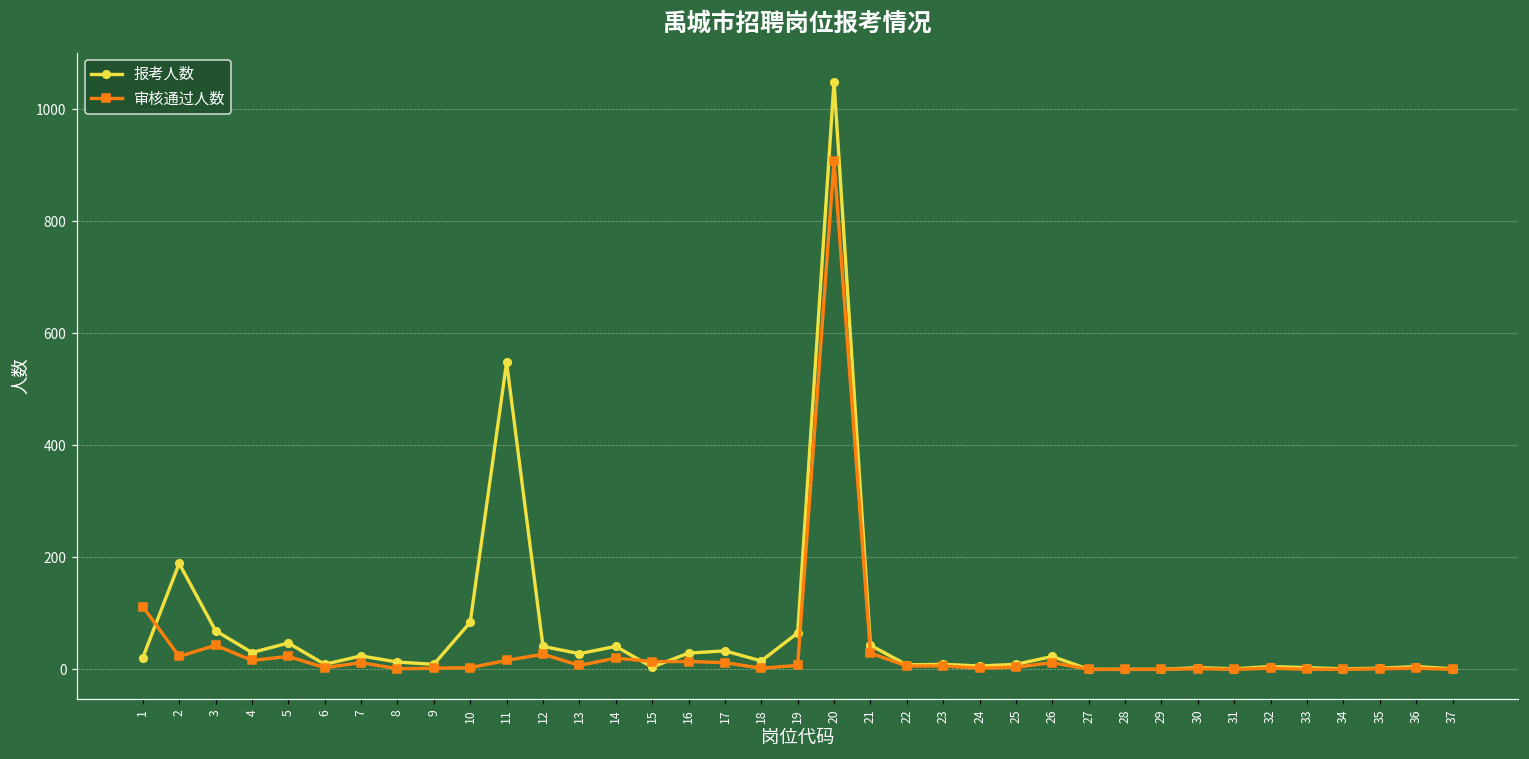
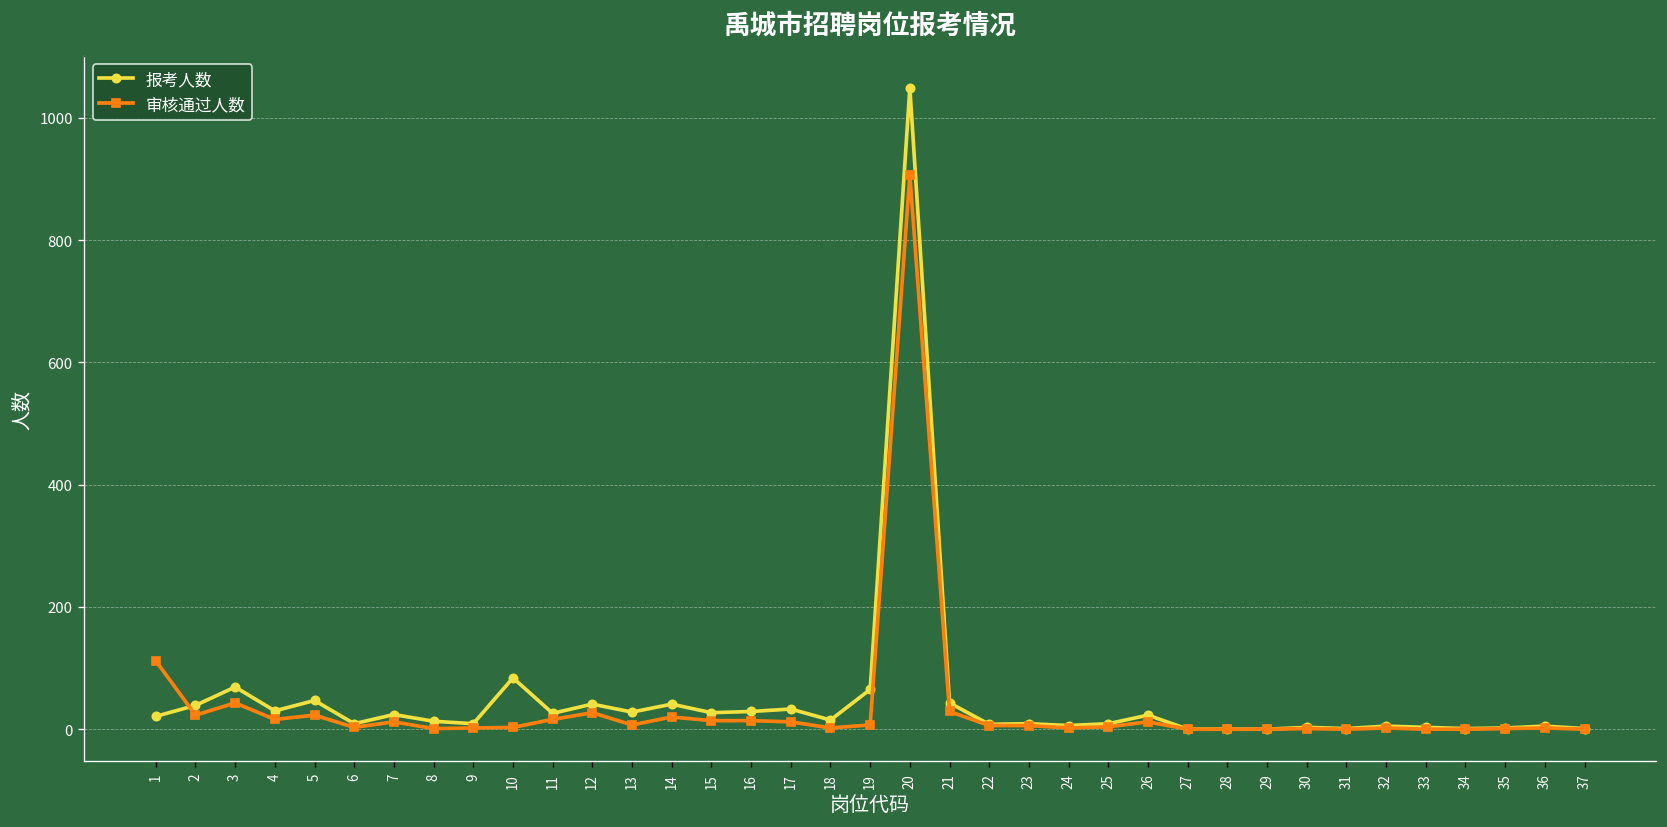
报考人数, 2: 190 -> 40
报考人数, 11: 550 -> 30
报考人数, 15: 0 -> 30
